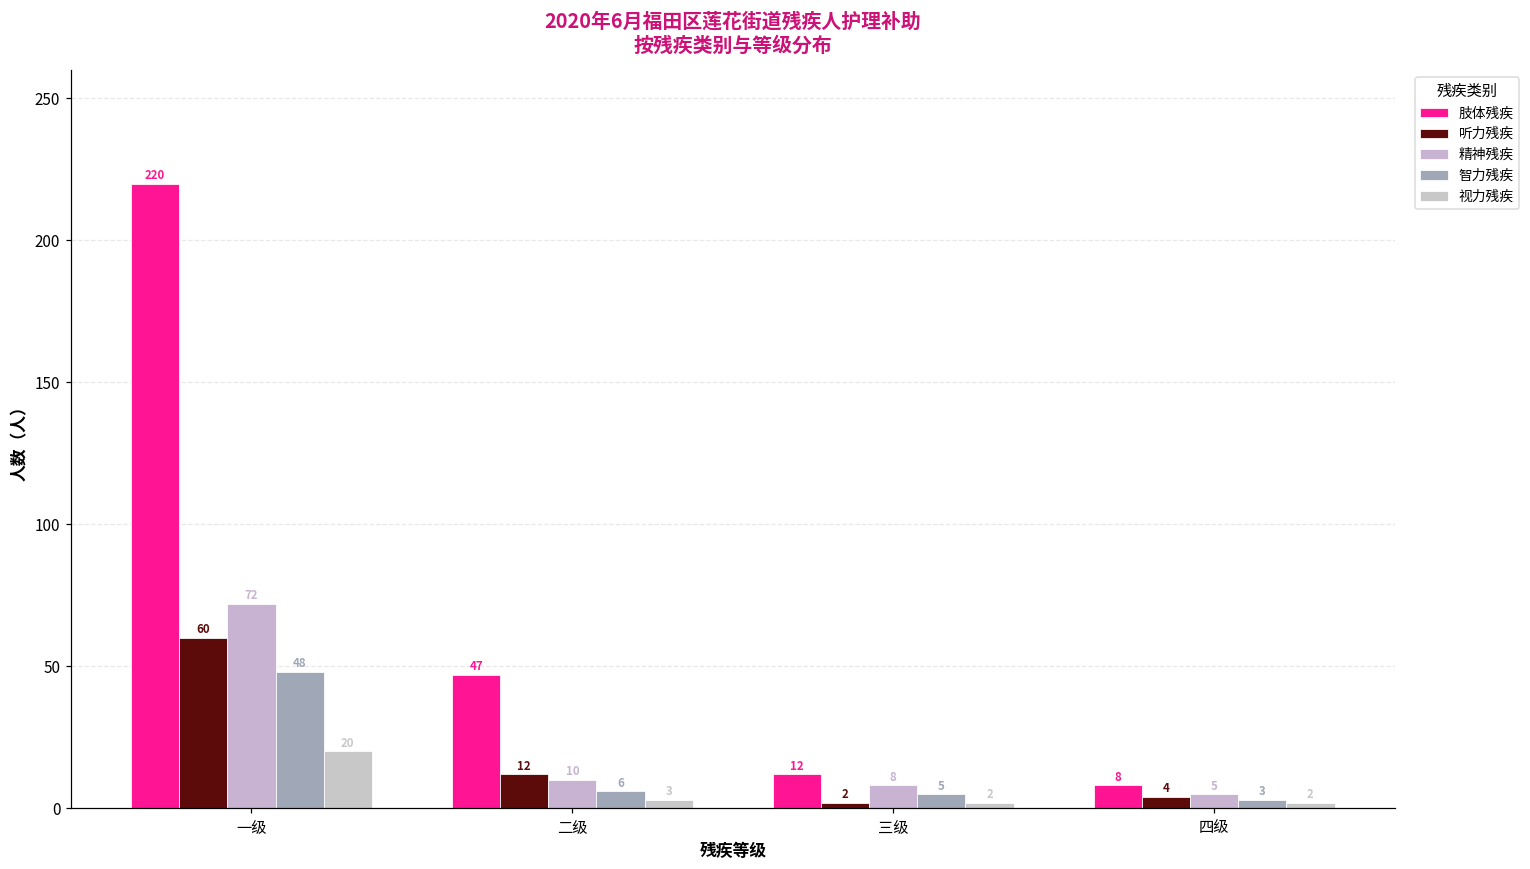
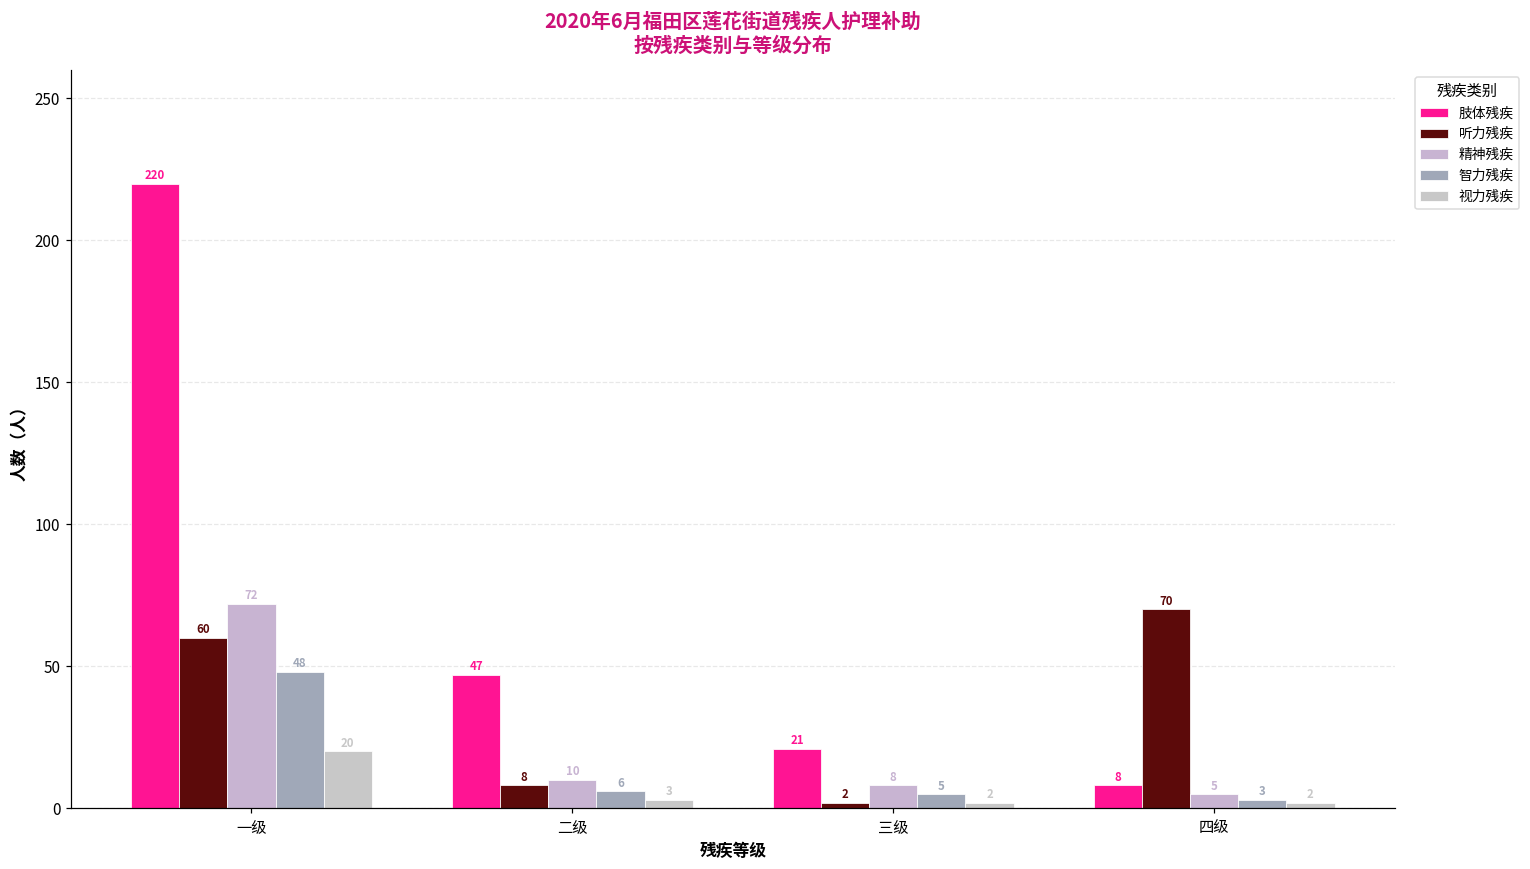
听力残疾, 二级: 12 -> 8
肢体残疾, 三级: 12 -> 21
听力残疾, 四级: 4 -> 70
